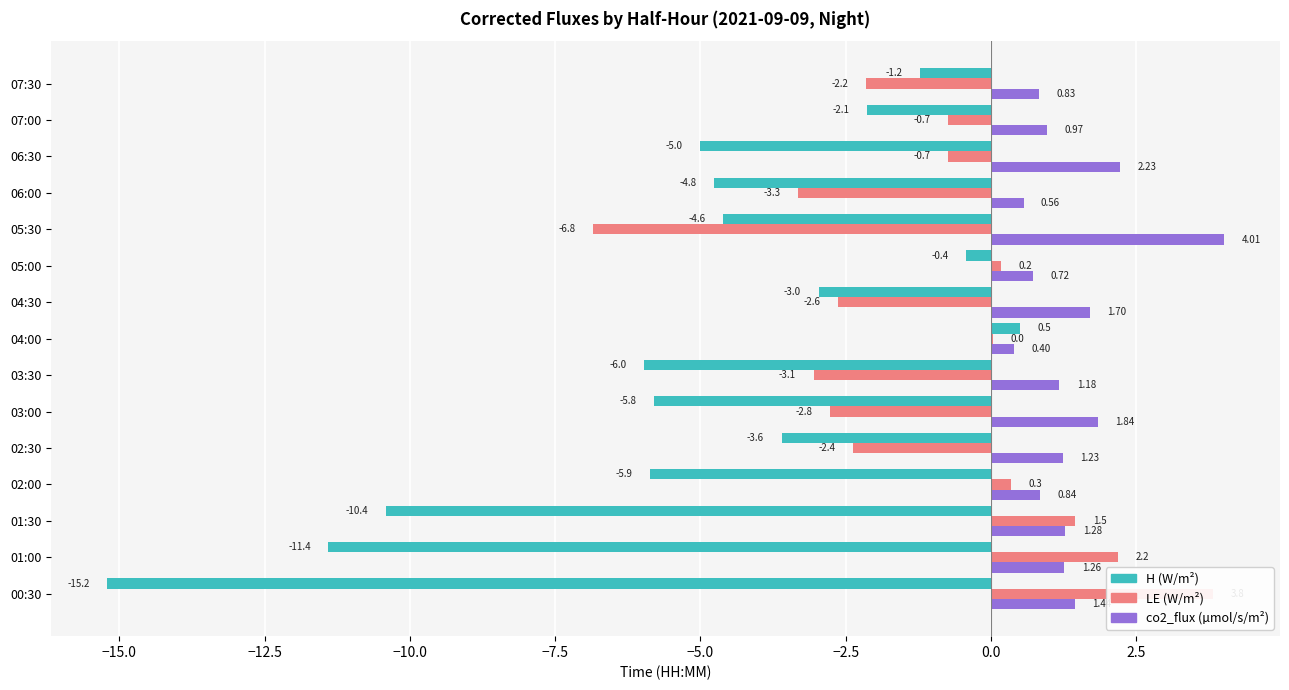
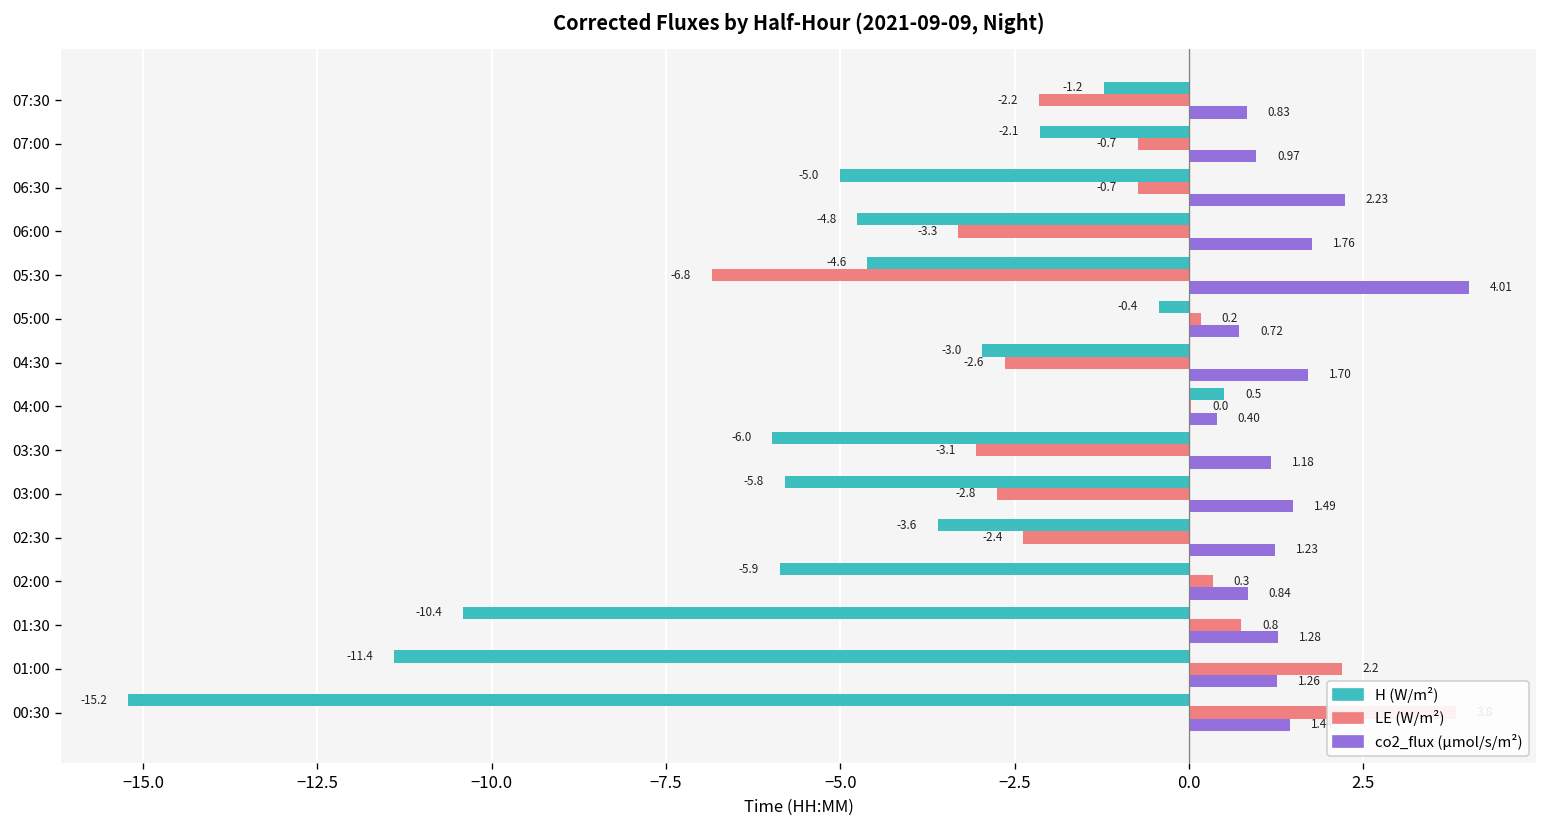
co2_flux (µmol/s/m²), 06:00: 0.56 -> 1.76
co2_flux (µmol/s/m²), 03:00: 1.84 -> 1.49
LE (W/m²), 01:30: 1.5 -> 0.8
